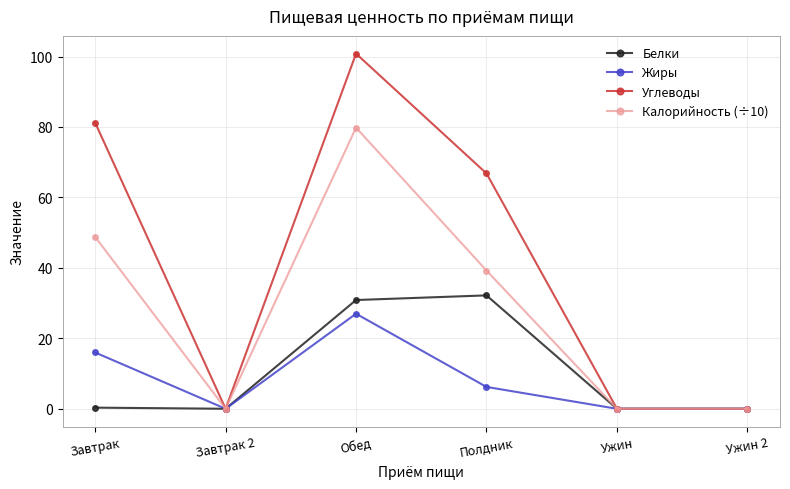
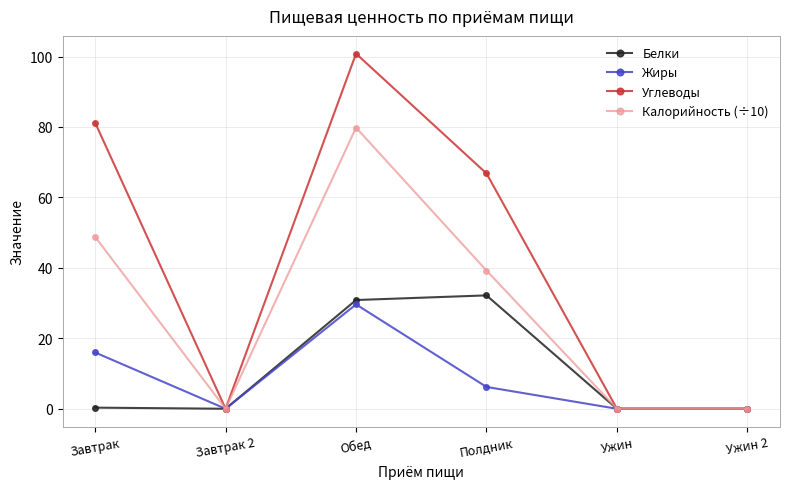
Жиры, Обед: 27 -> 30
